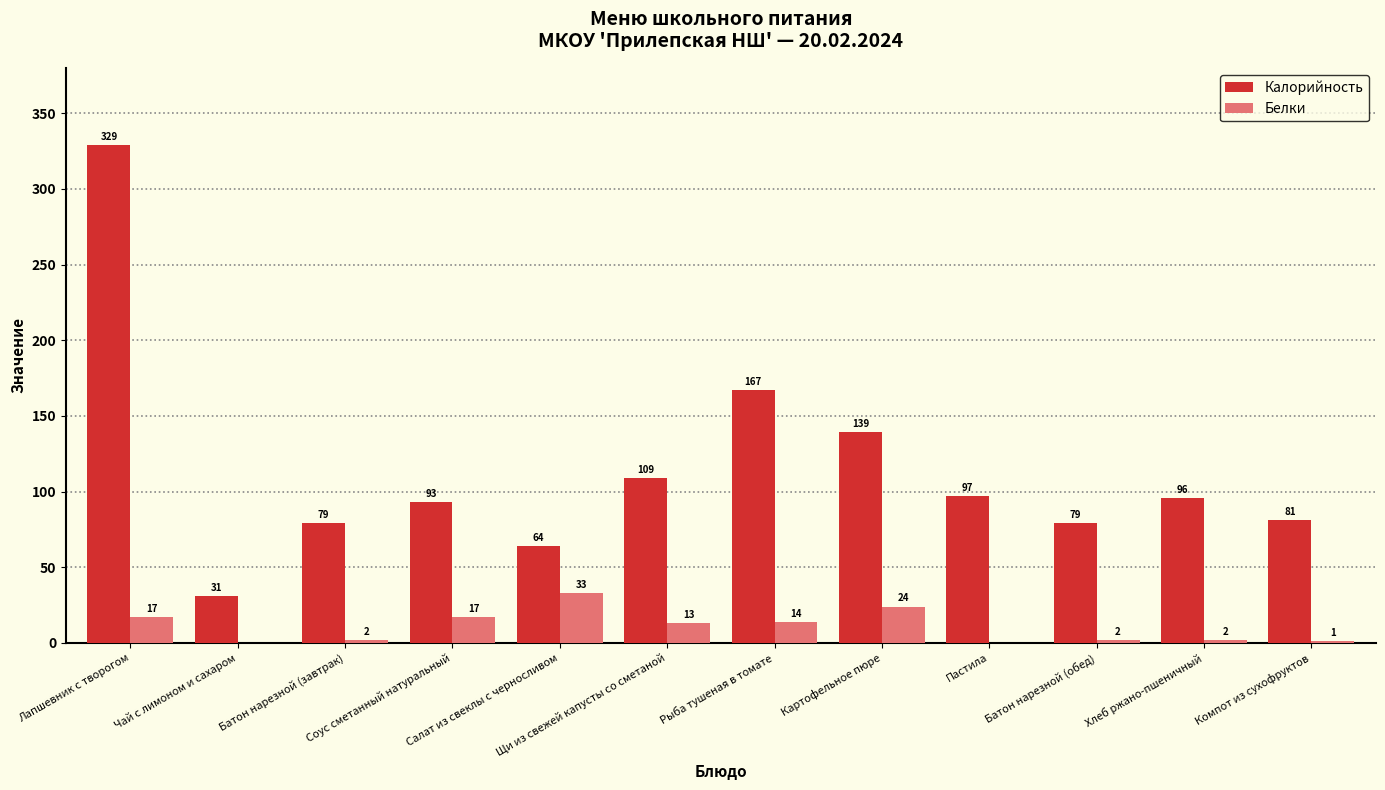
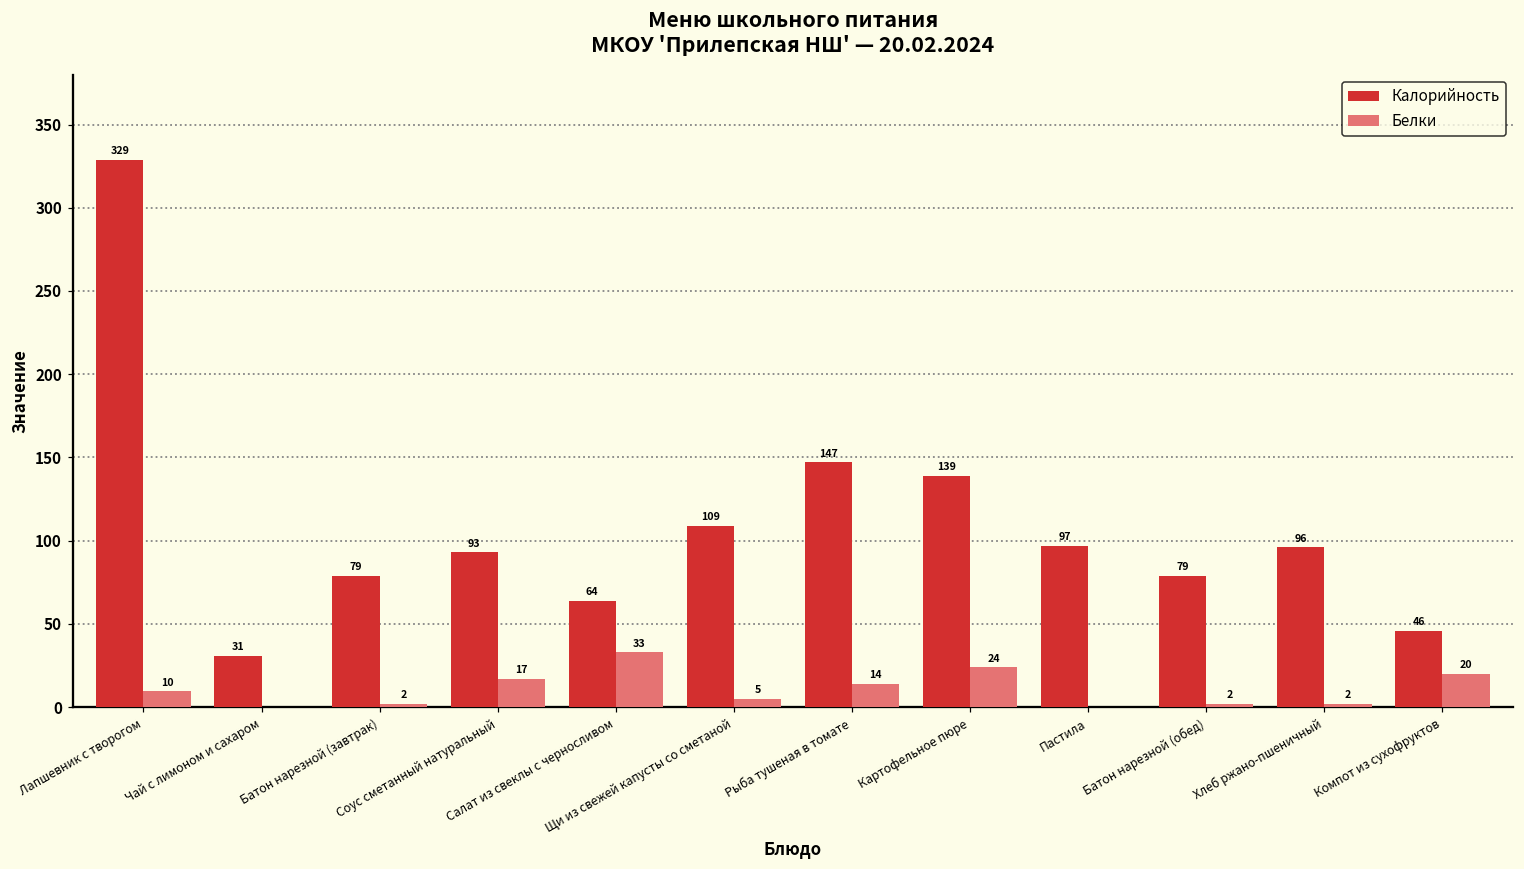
Белки, Лапшевник с творогом: 17 -> 10
Белки, Щи из свежей капусты со сметаной: 13 -> 5
Калорийность, Рыба тушеная в томате: 167 -> 147
Калорийность, Компот из сухофруктов: 81 -> 46
Белки, Компот из сухофруктов: 1 -> 20
